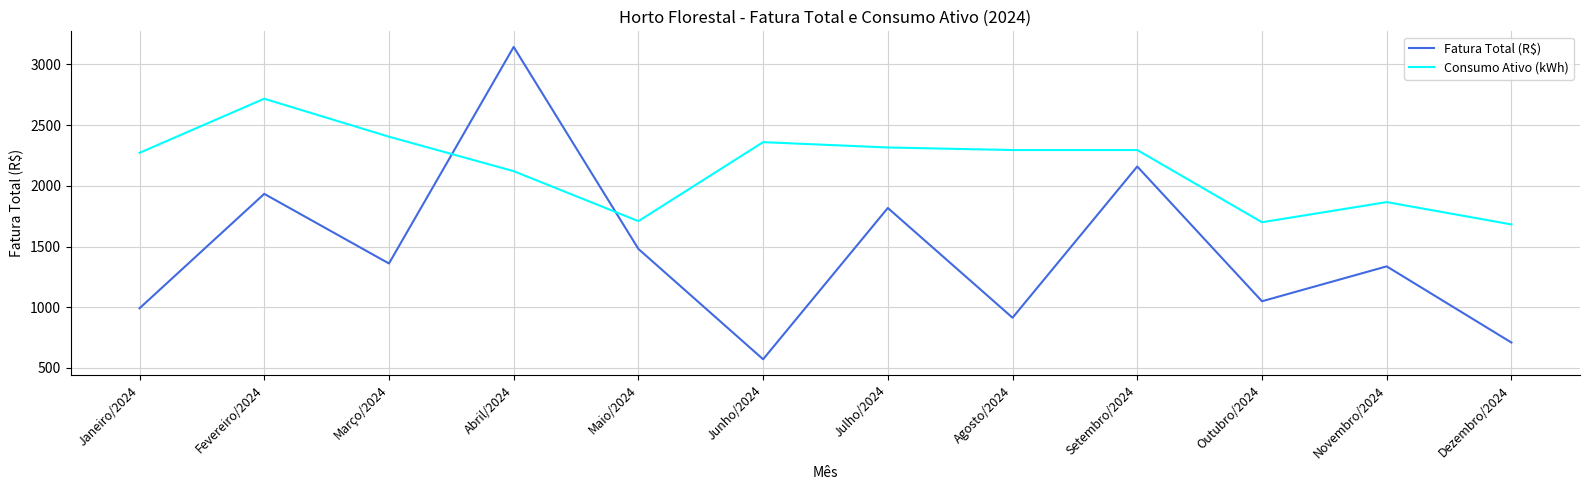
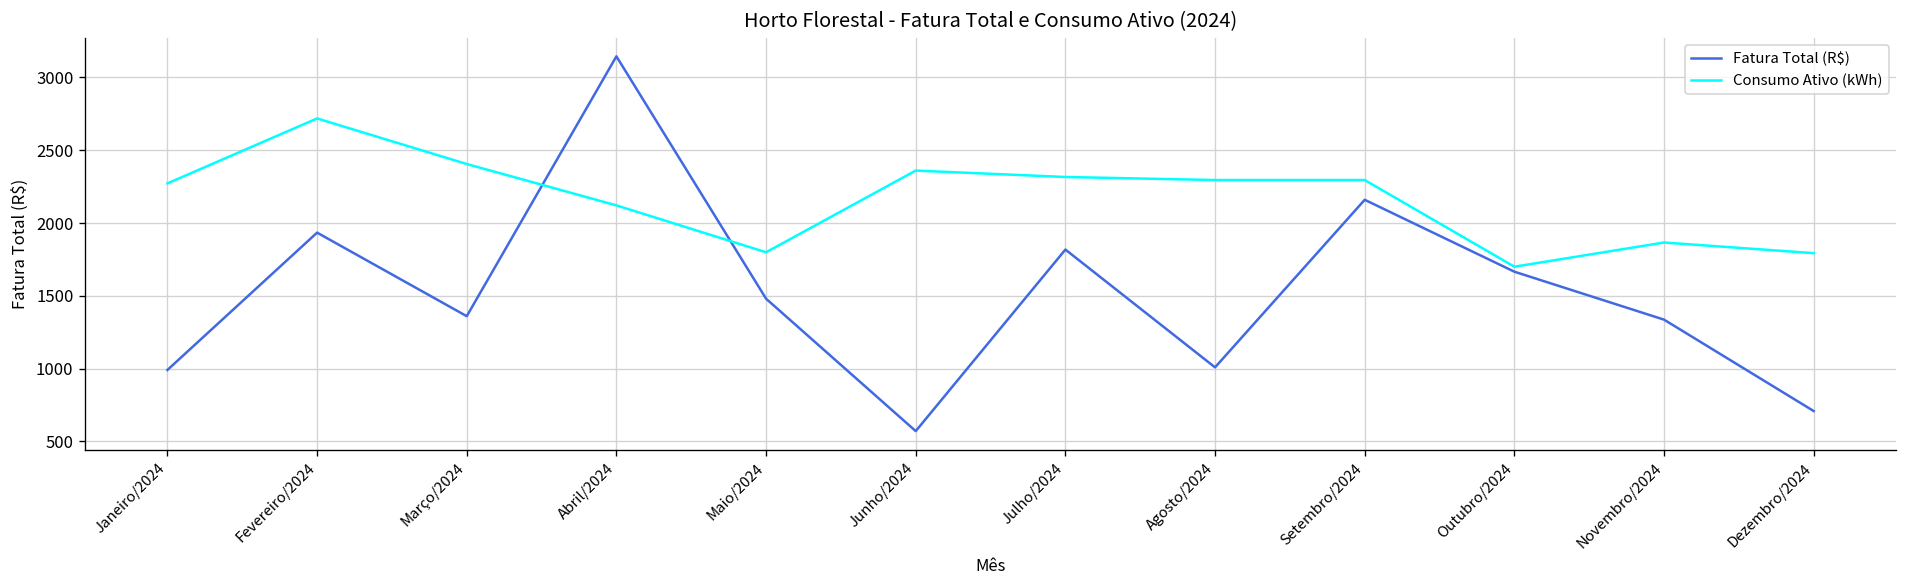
Consumo Ativo (kWh), Maio/2024: 1710 -> 1800
Fatura Total (R$), Agosto/2024: 910 -> 1010
Fatura Total (R$), Outubro/2024: 1050 -> 1670
Consumo Ativo (kWh), Dezembro/2024: 1680 -> 1790
